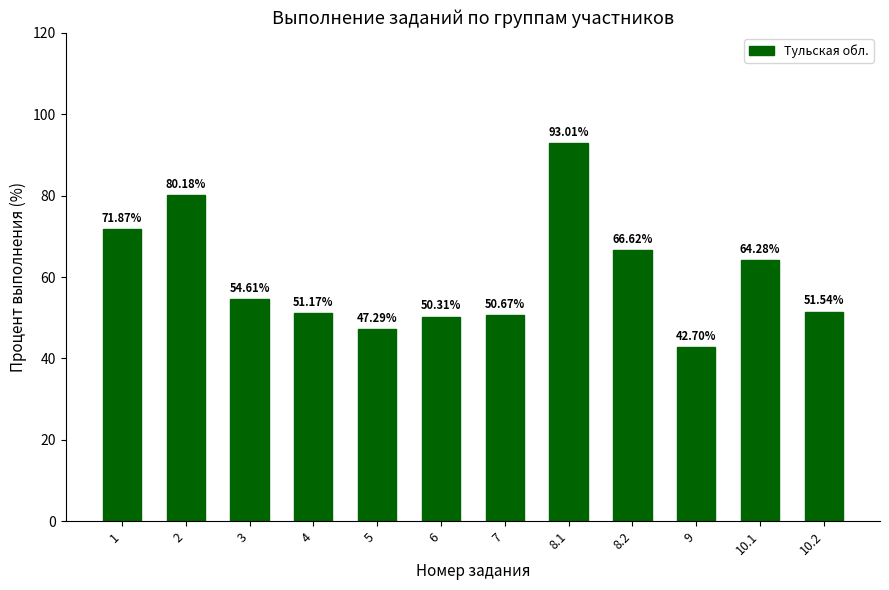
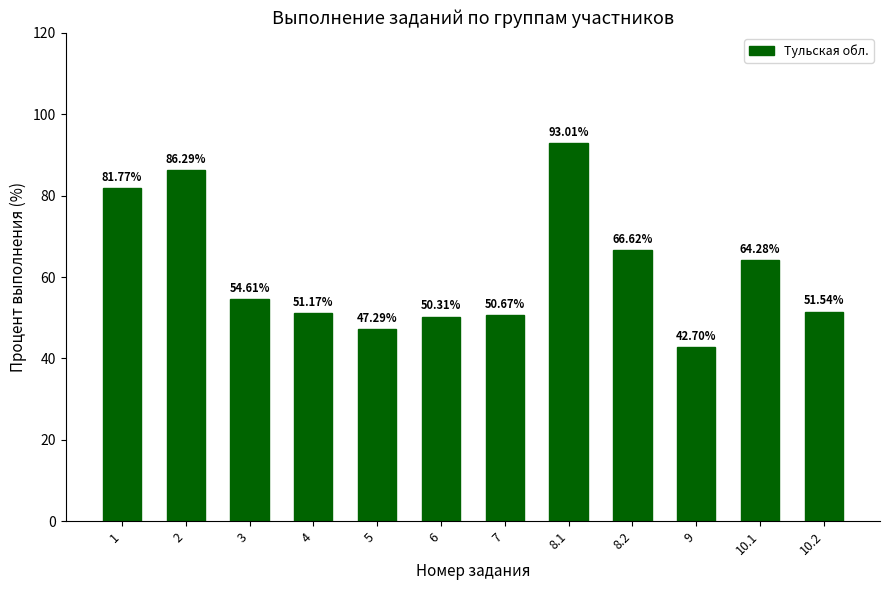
1: 71.87% -> 81.77%
2: 80.18% -> 86.29%
